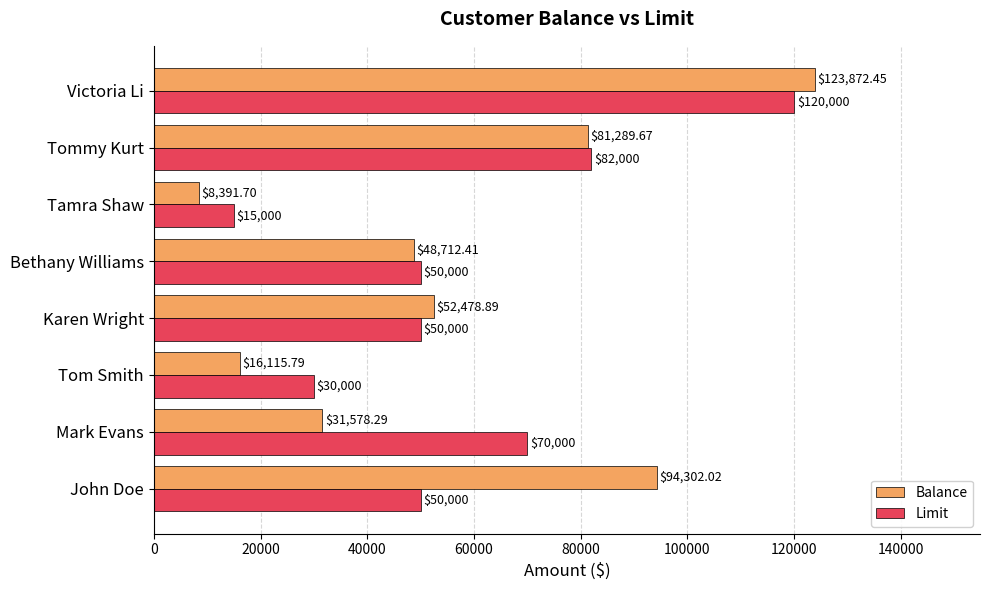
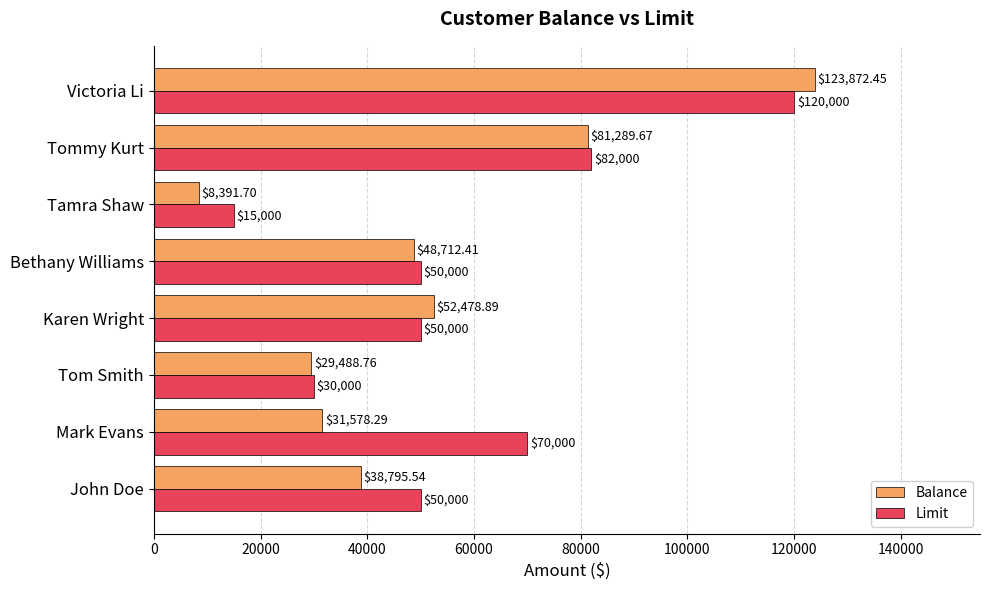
Balance, Tom Smith: $16,115.79 -> $29,488.76
Balance, John Doe: $94,302.02 -> $38,795.54
